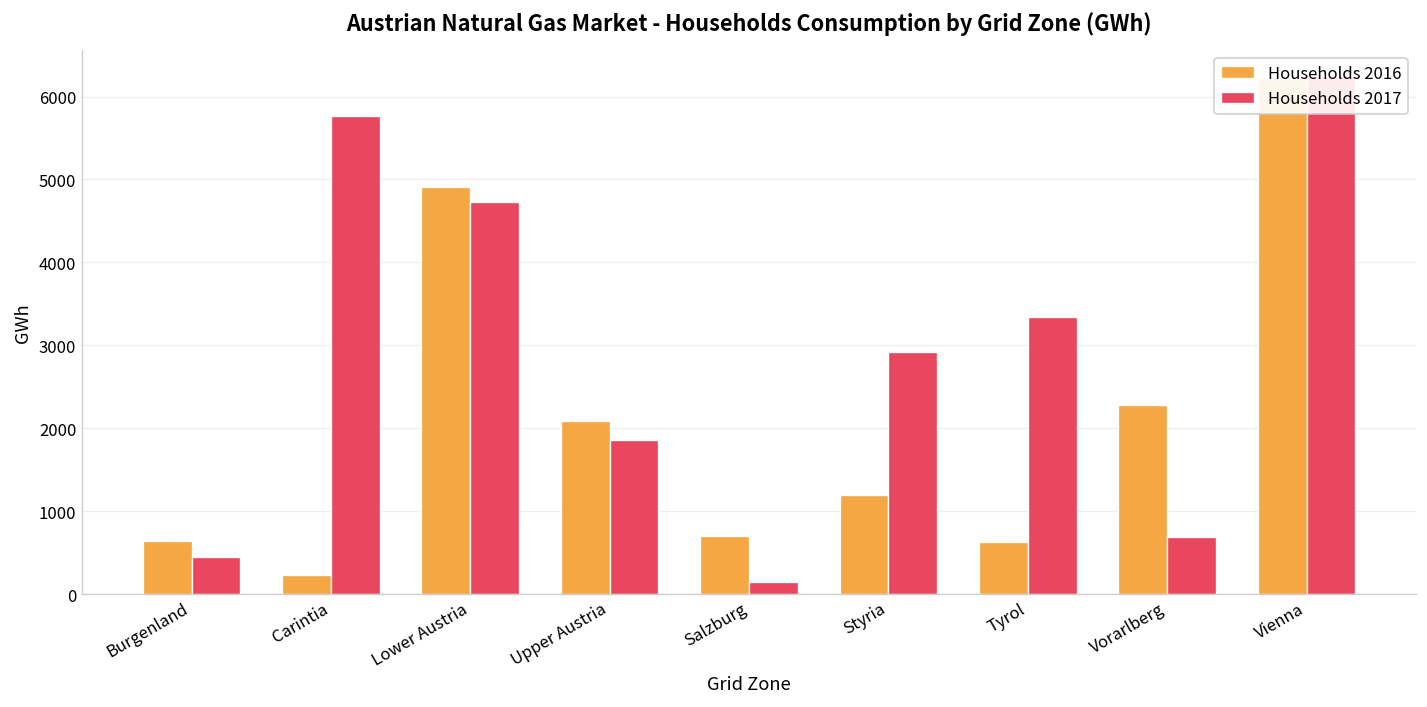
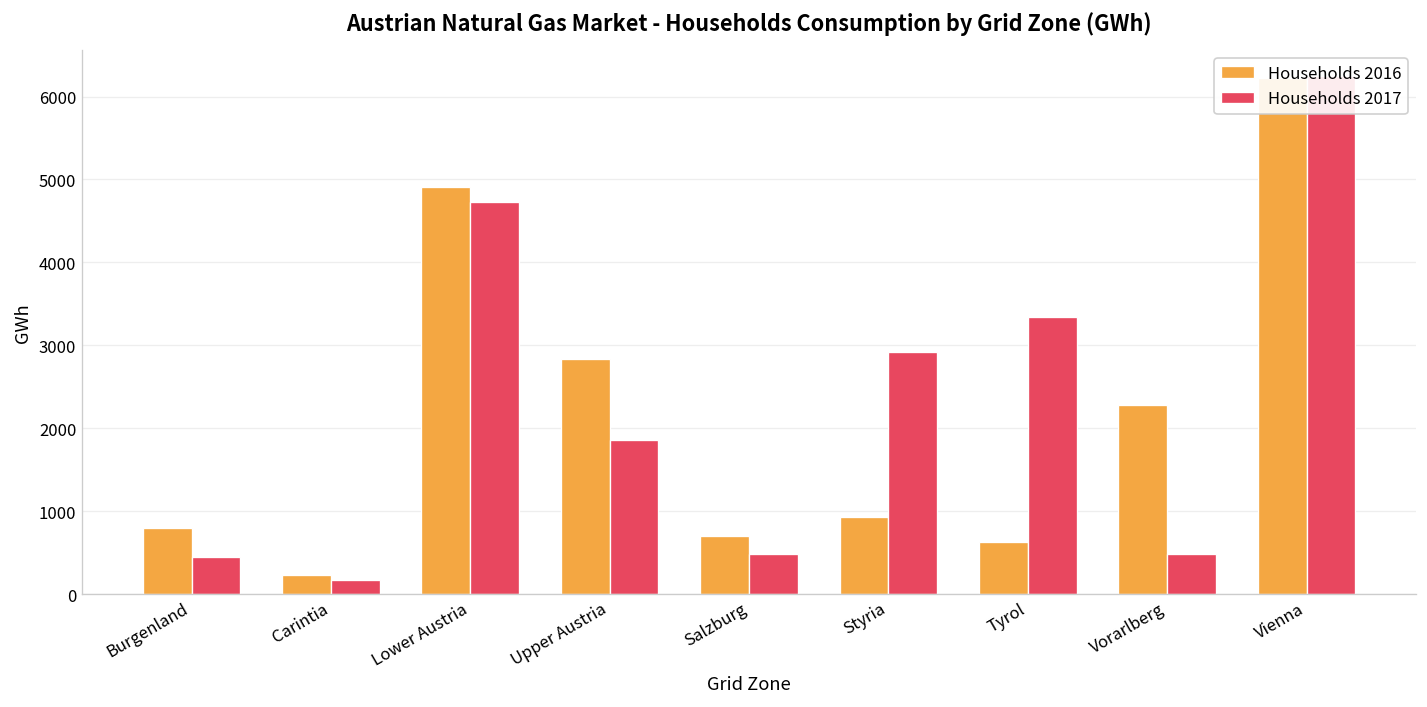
Households 2016, Burgenland: 600 -> 800
Households 2017, Carintia: 5800 -> 200
Households 2016, Upper Austria: 2100 -> 2800
Households 2017, Salzburg: 100 -> 500
Households 2016, Styria: 1200 -> 900
Households 2017, Vorarlberg: 700 -> 500
